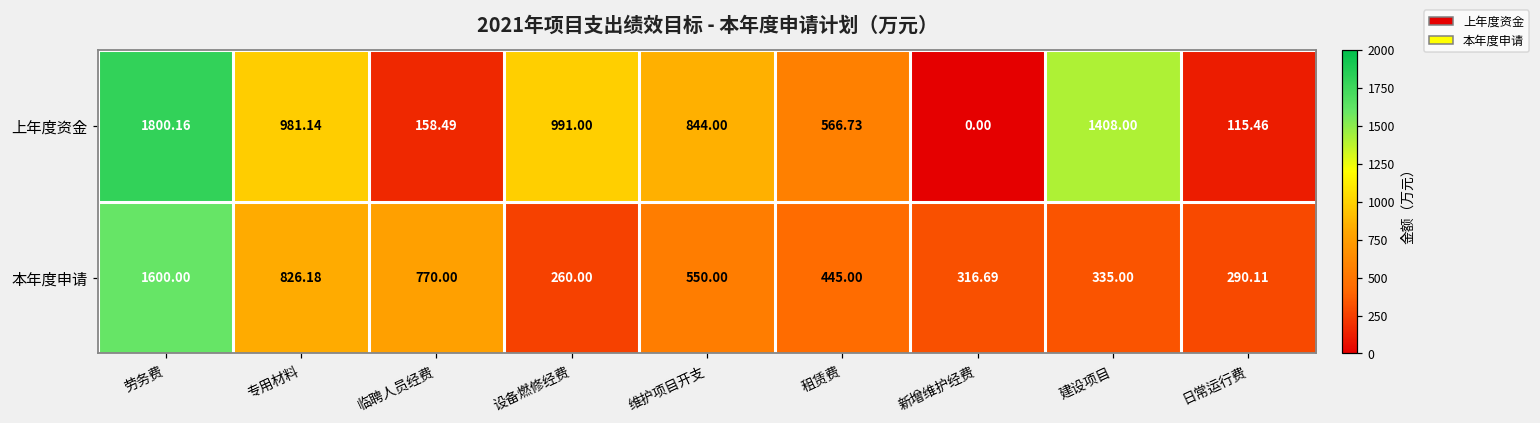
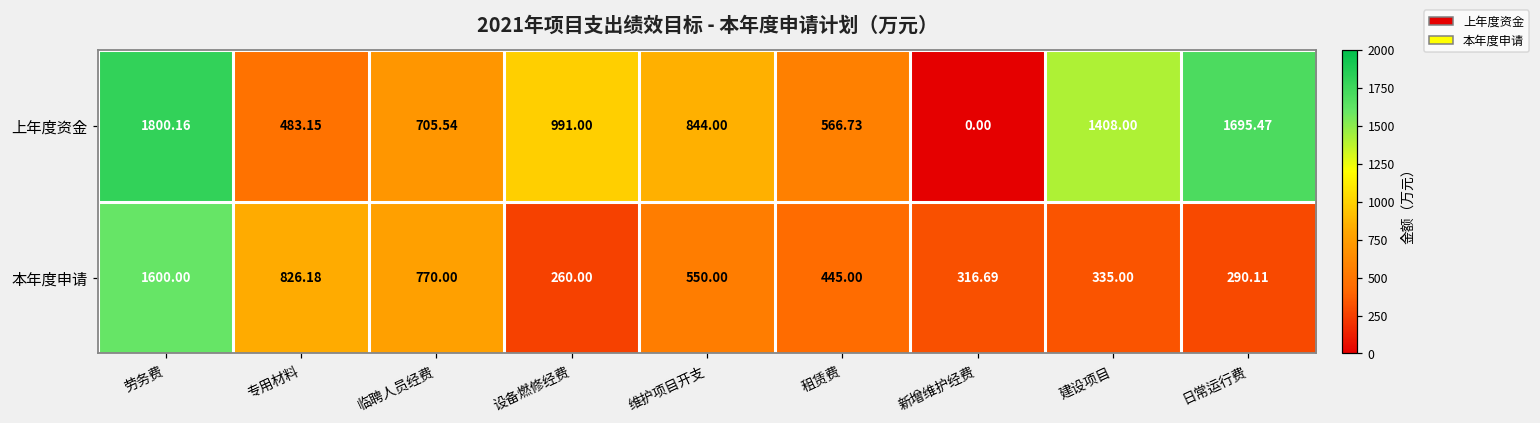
上年度资金, 专用材料: 981.14 -> 483.15
上年度资金, 临聘人员经费: 158.49 -> 705.54
上年度资金, 日常运行费: 115.46 -> 1695.47
